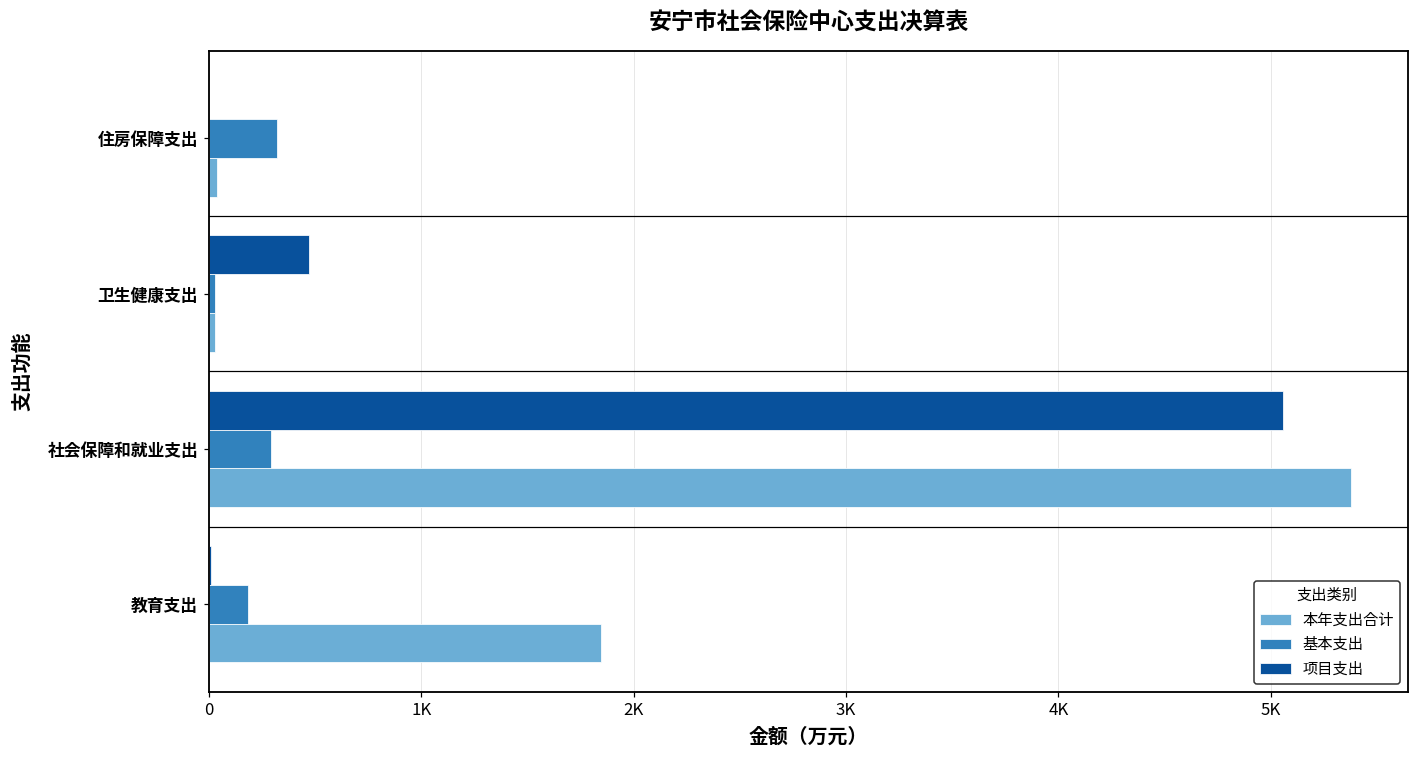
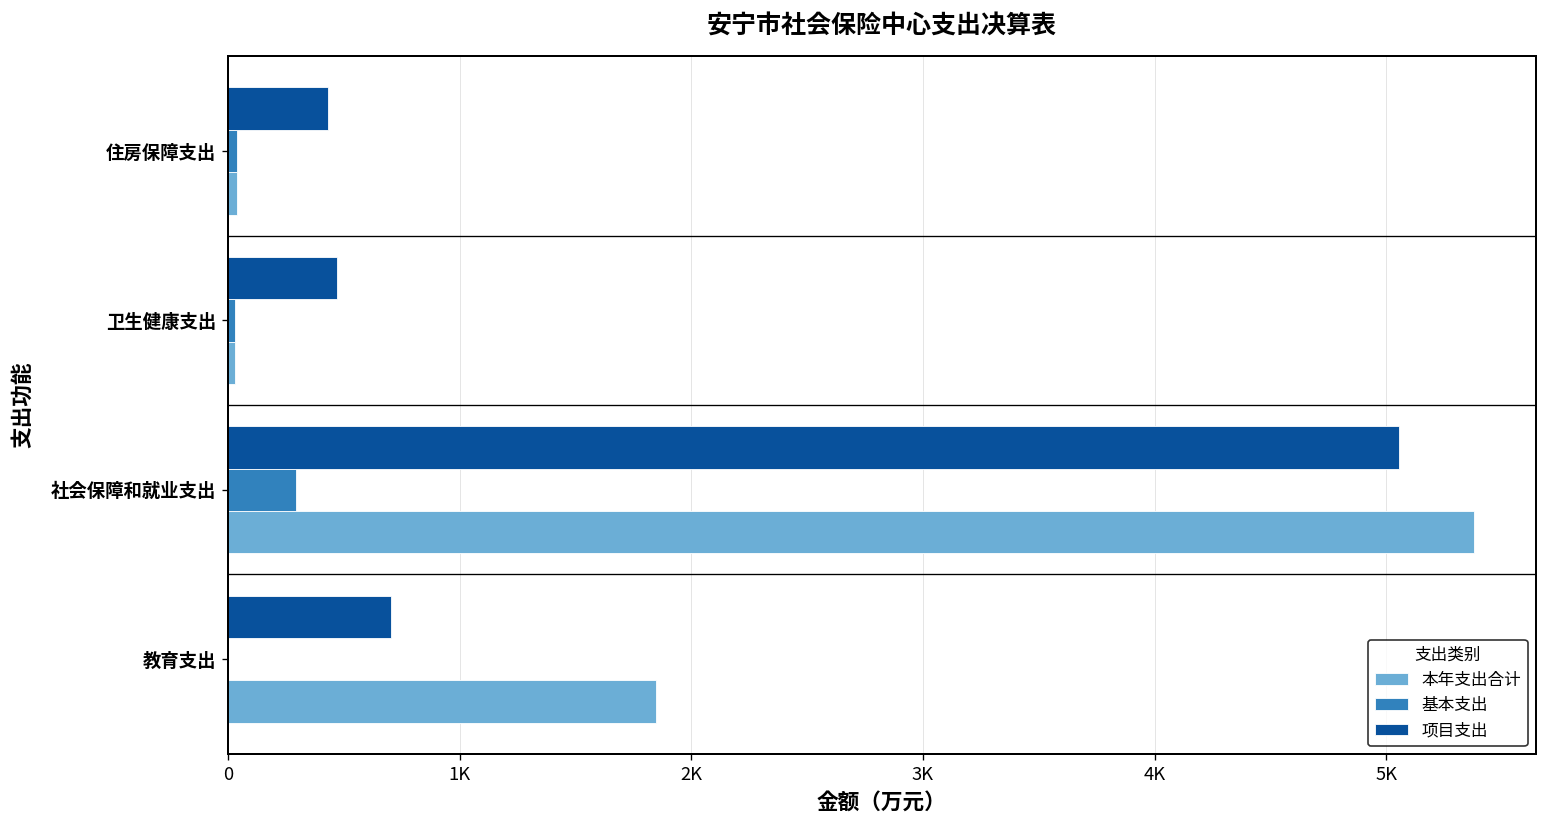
项目支出, 住房保障支出: 0 -> 430
基本支出, 住房保障支出: 320 -> 40
项目支出, 教育支出: 10 -> 710
基本支出, 教育支出: 180 -> 0
